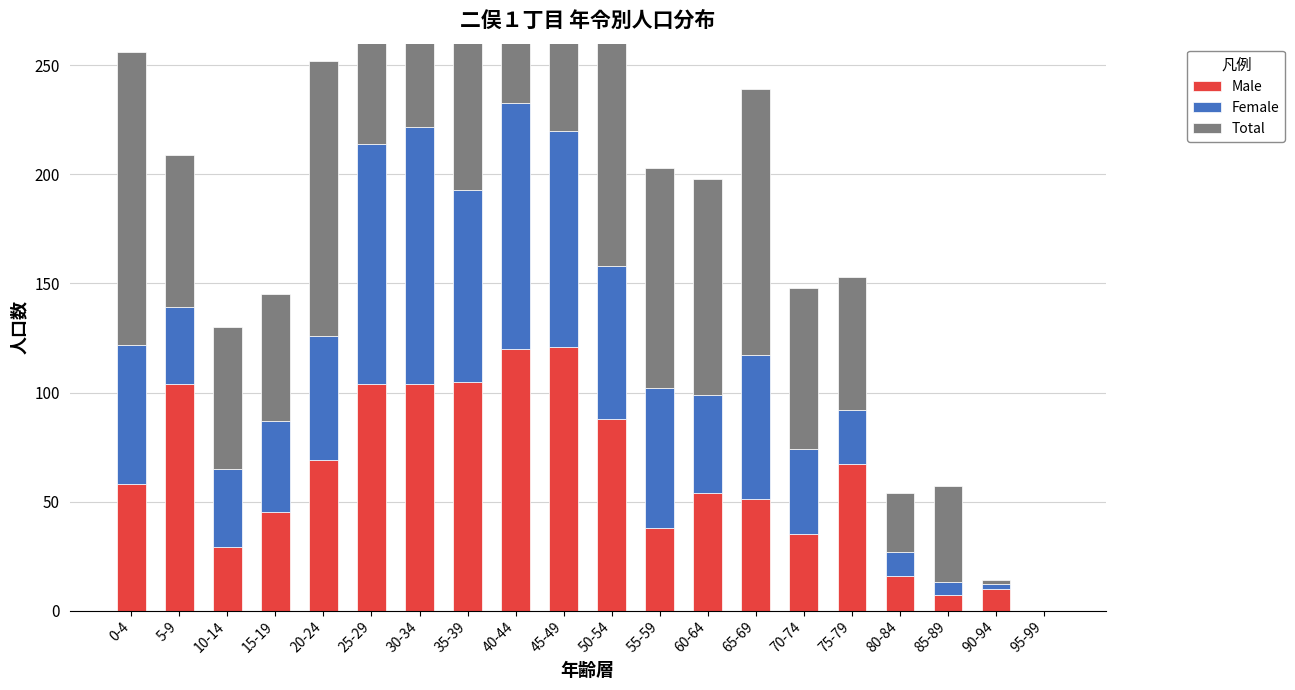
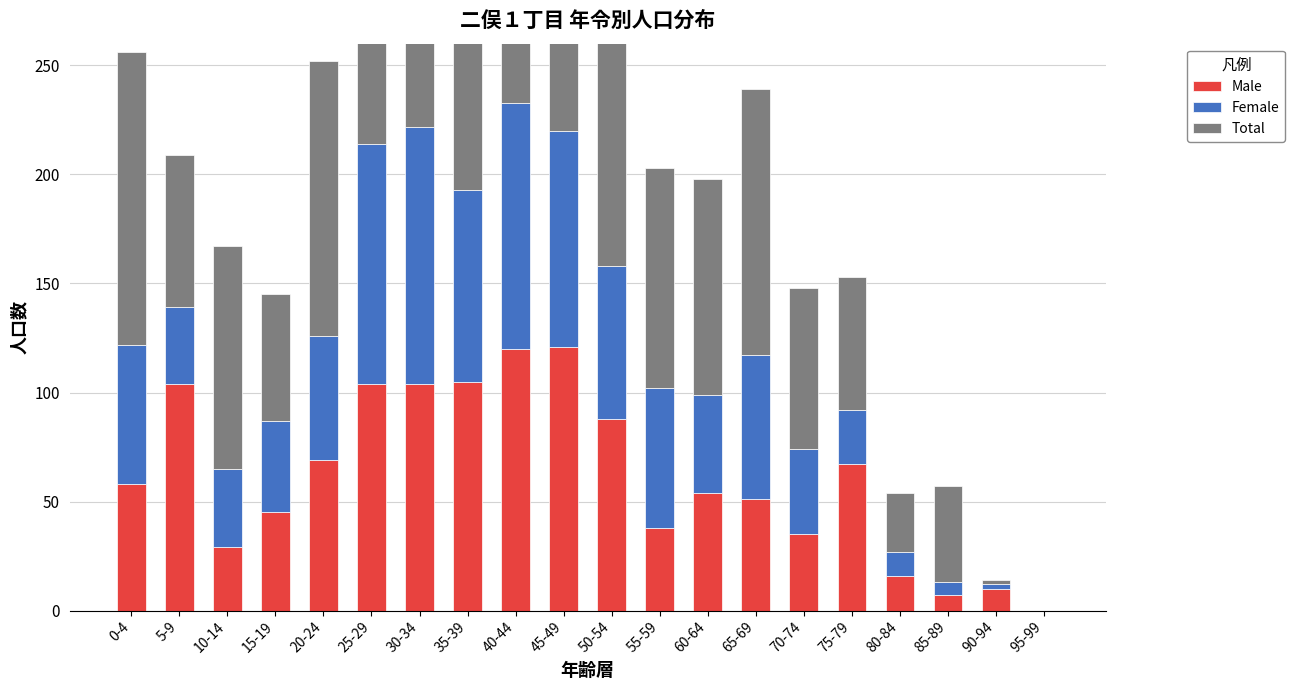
Total, 10-14: 65 -> 102
